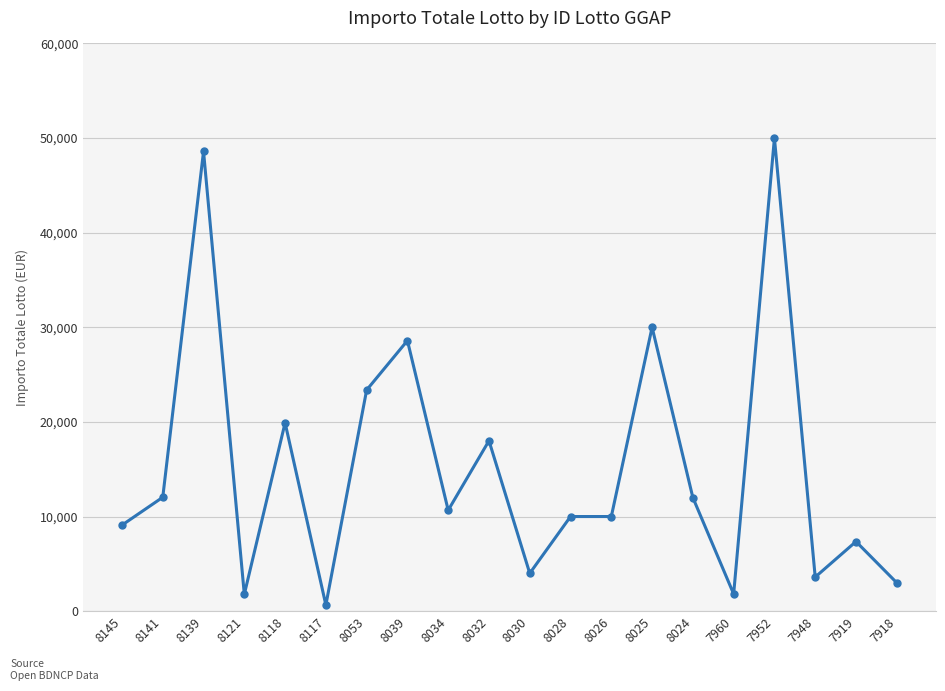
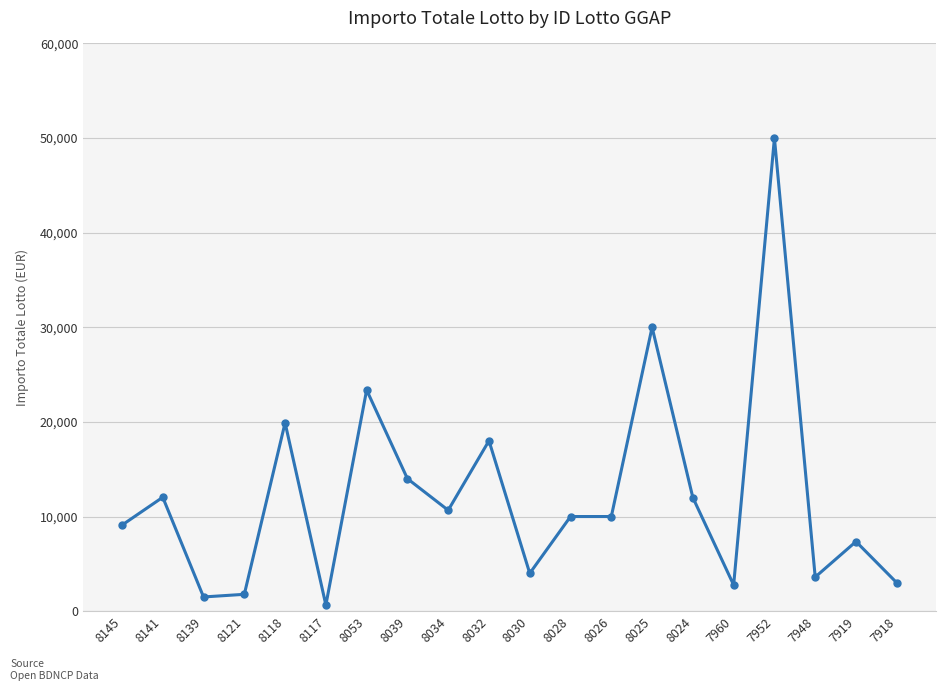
8139: 49,000 -> 2,000
8039: 29,000 -> 14,000
7960: 2,000 -> 3,000
